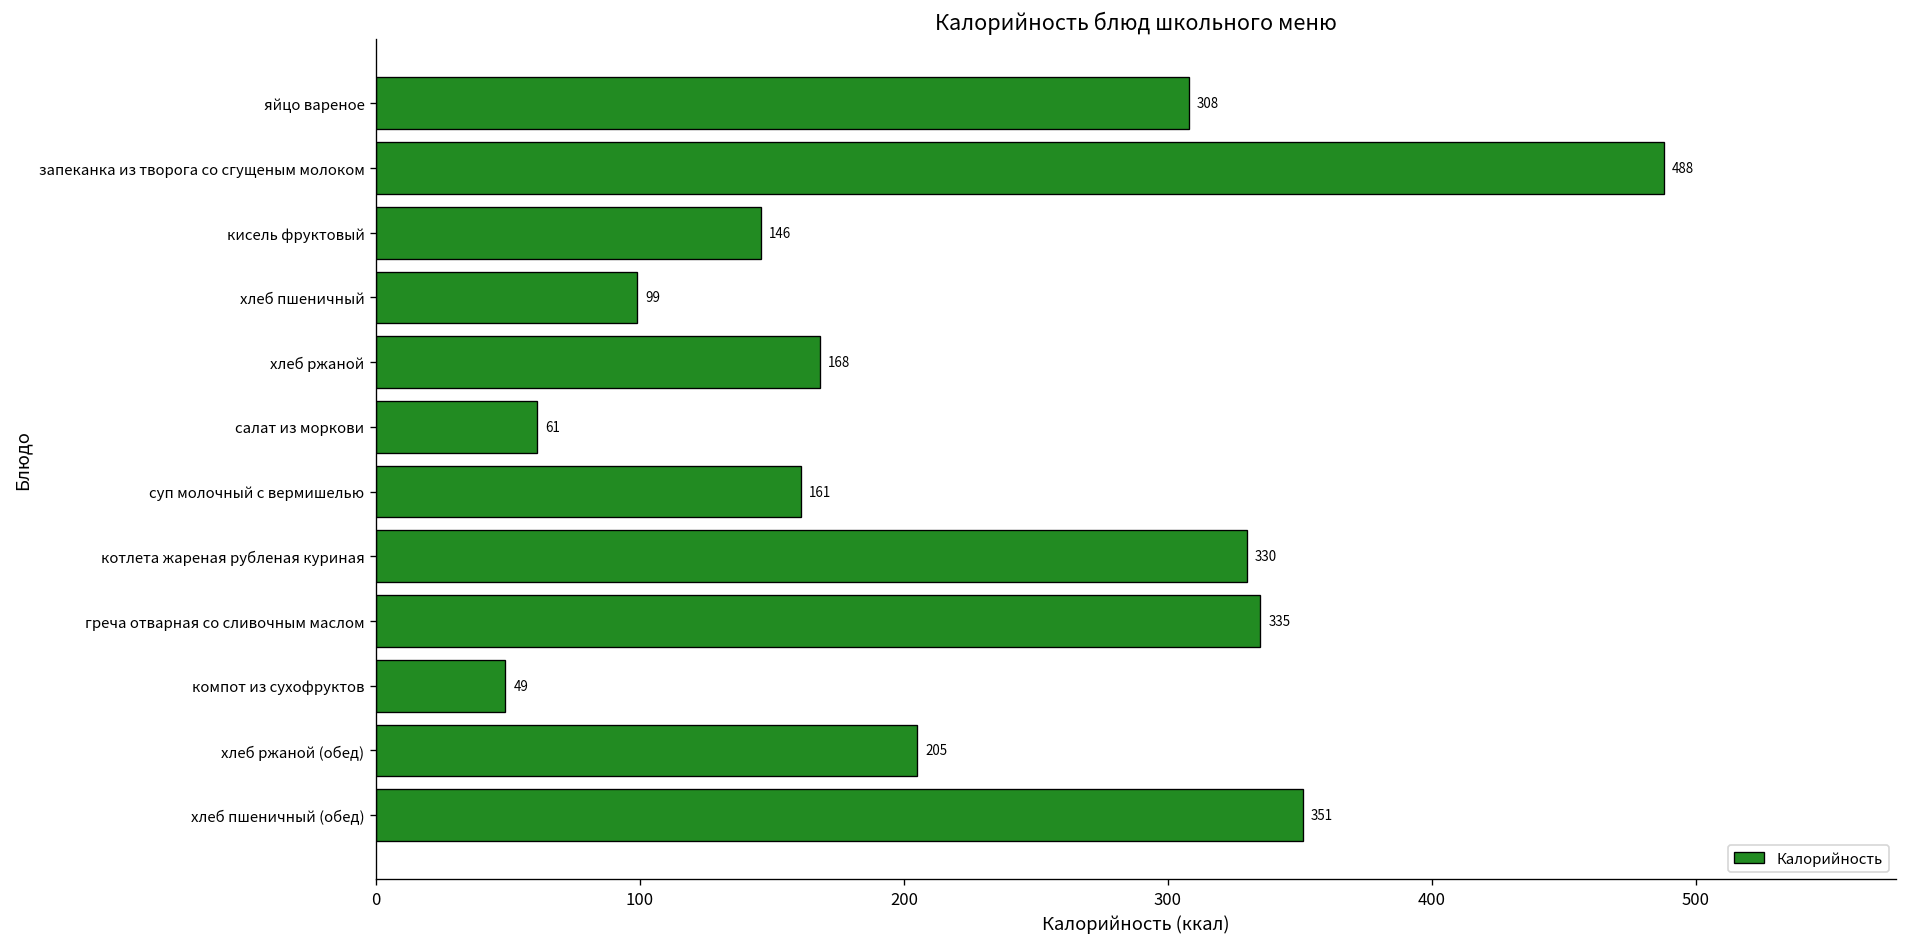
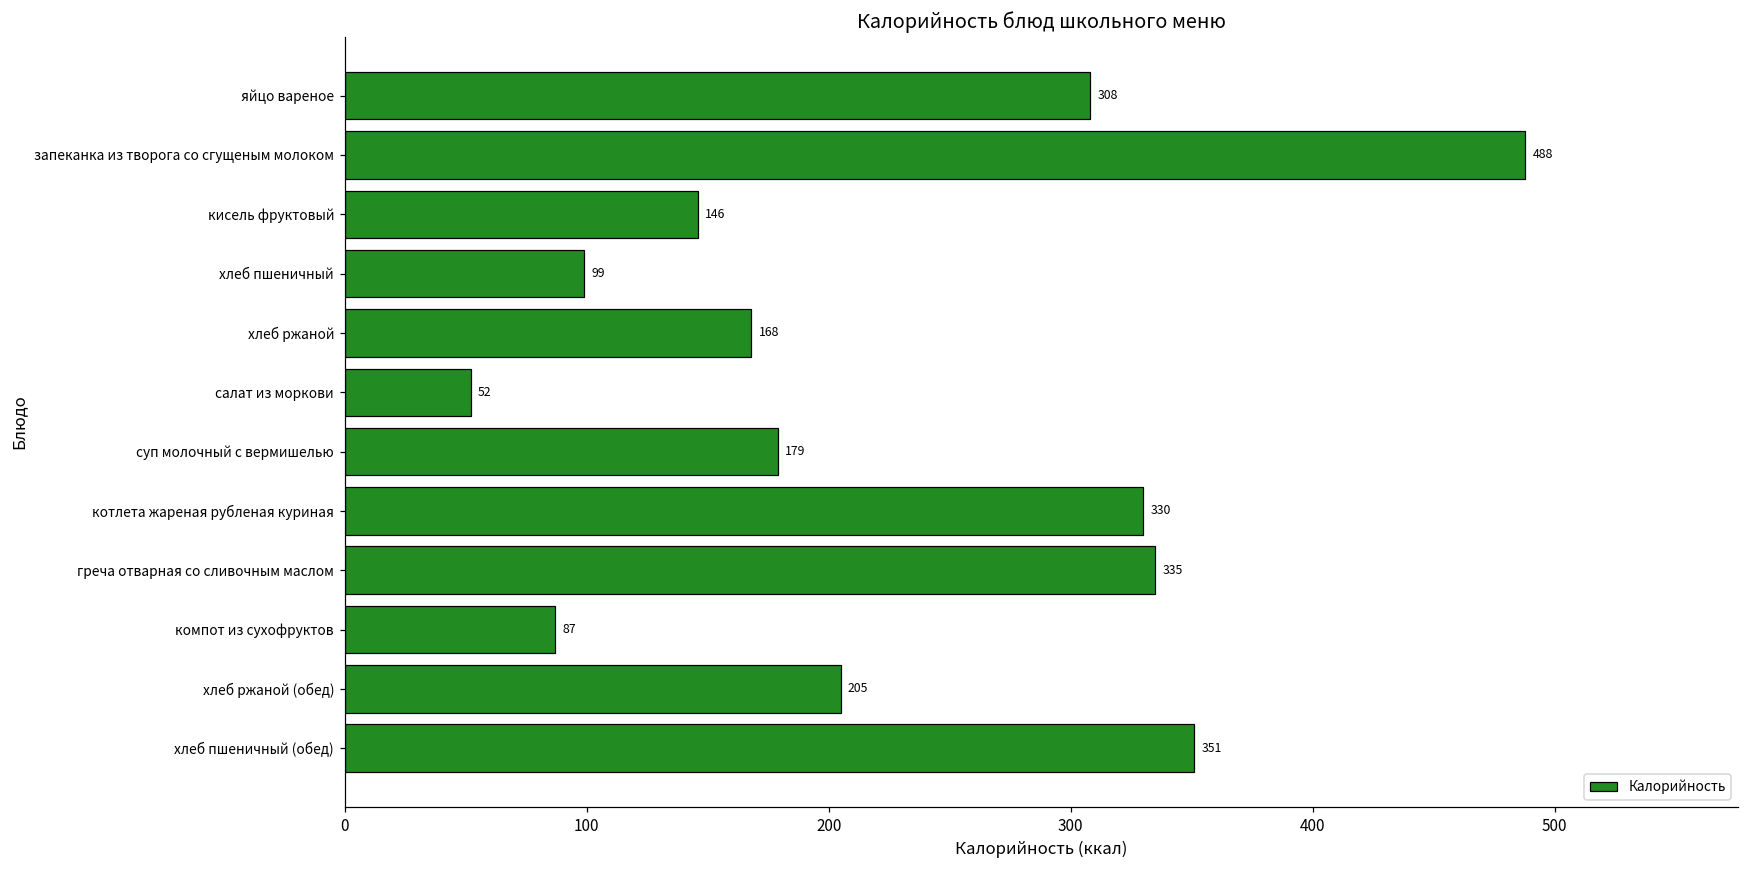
салат из моркови: 61 -> 52
суп молочный с вермишелью: 161 -> 179
компот из сухофруктов: 49 -> 87
